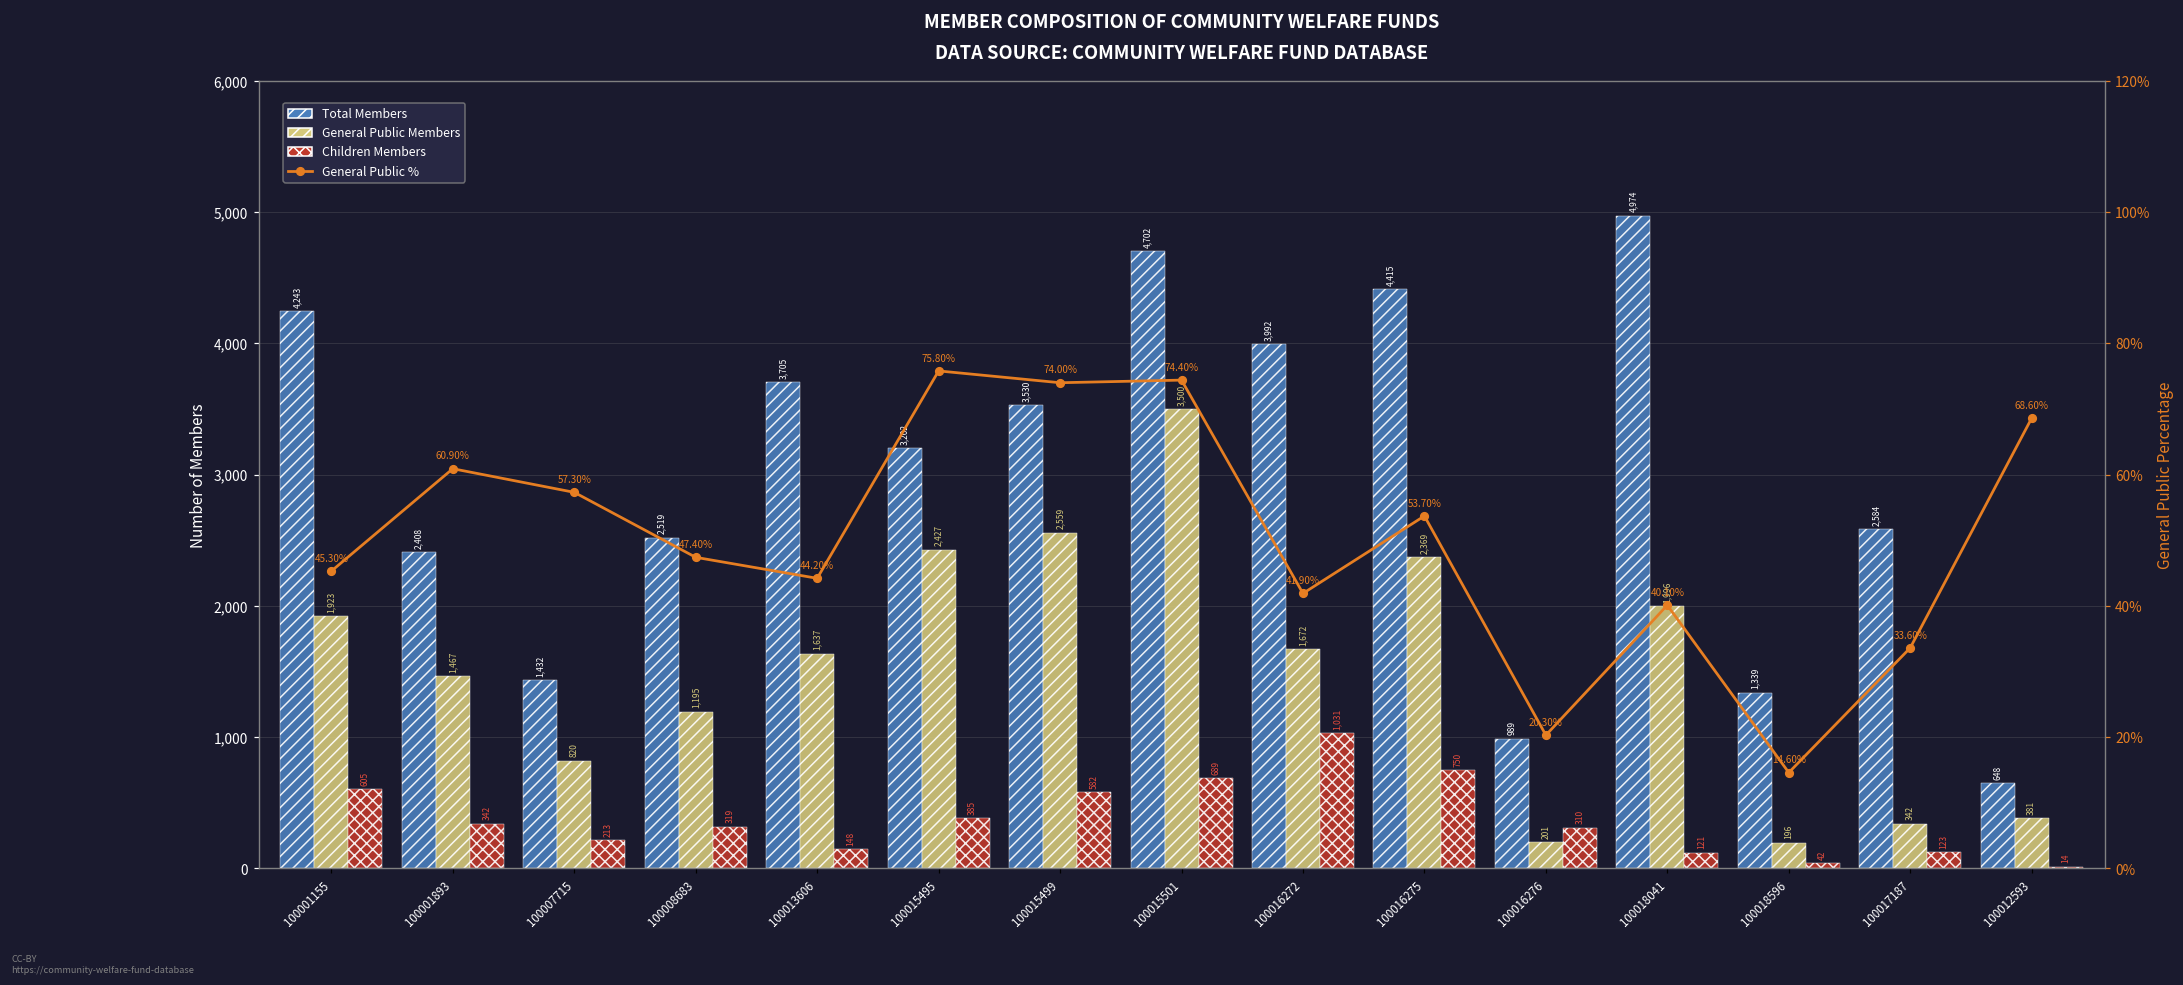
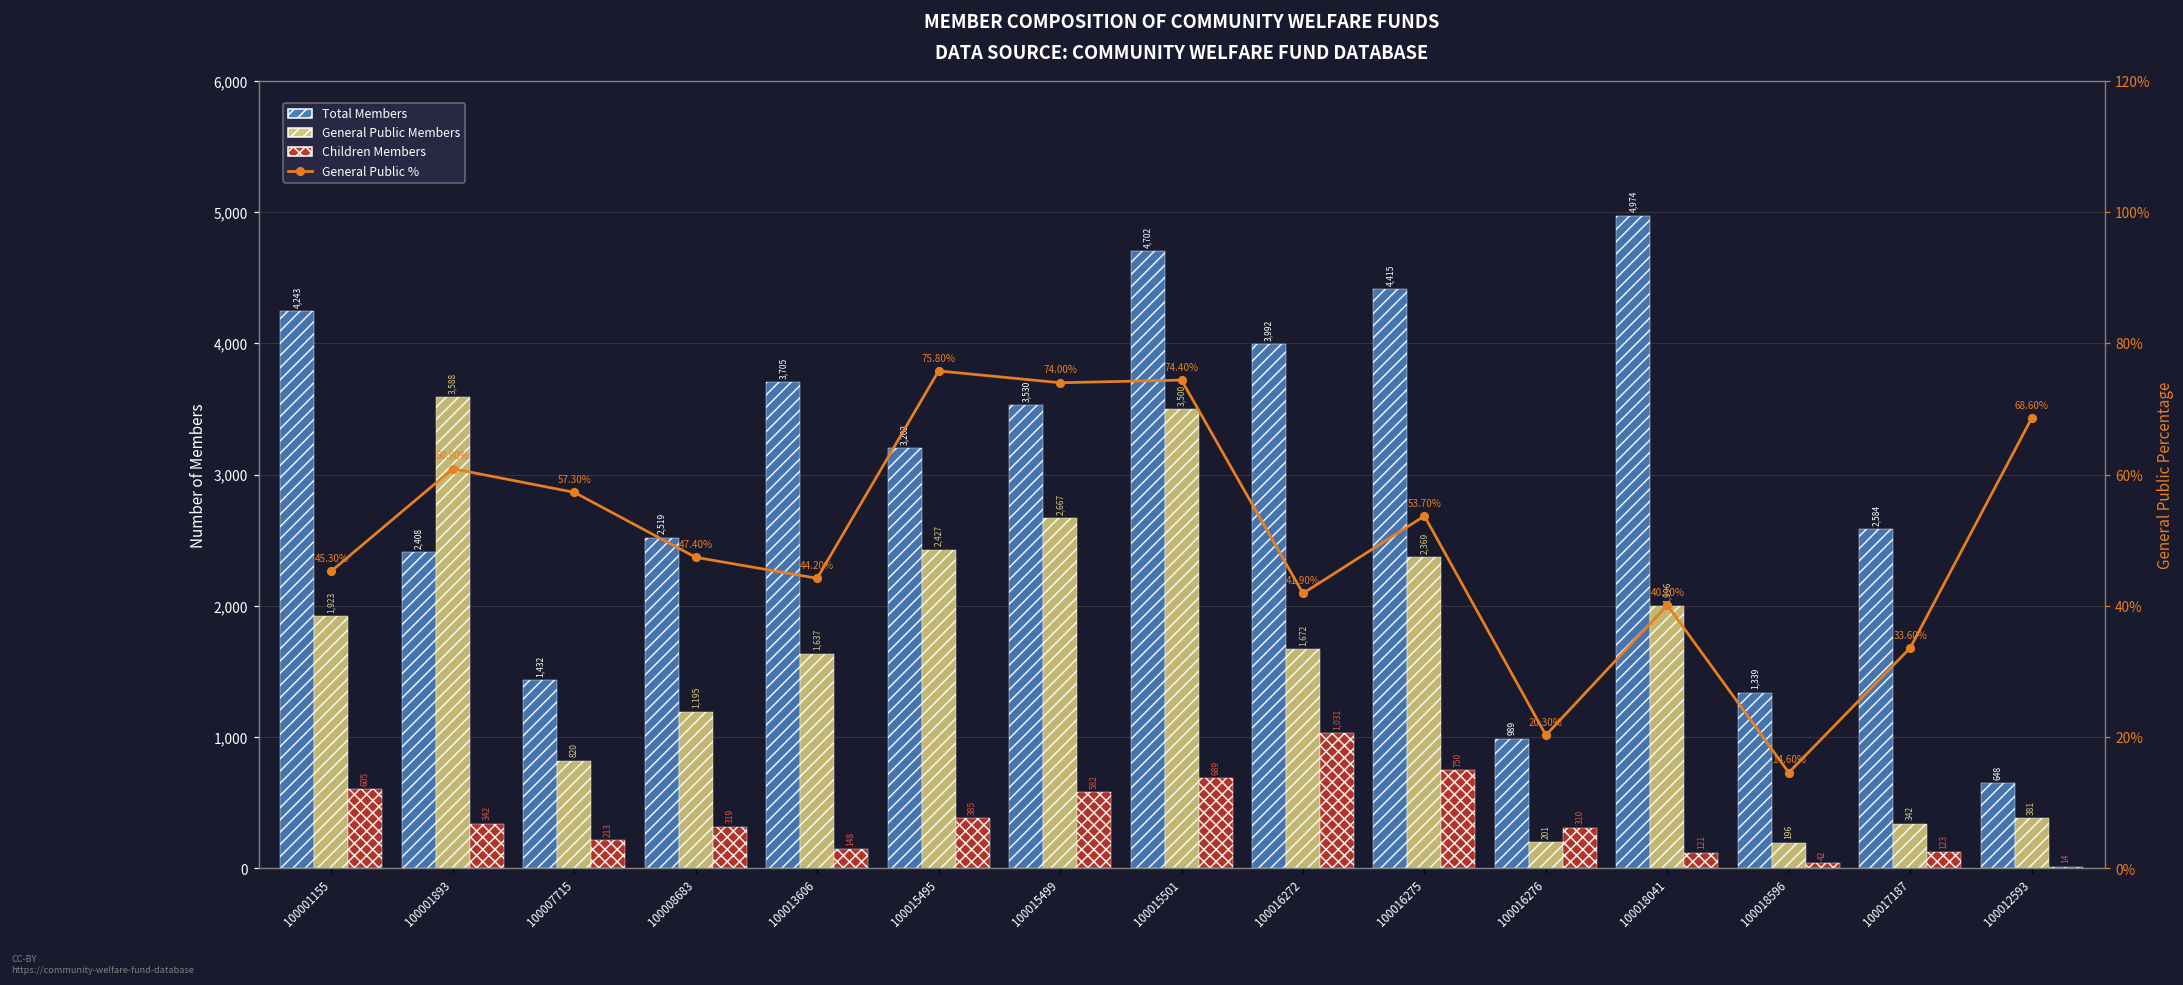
General Public Members, 100001893: 1,467 -> 3,588
General Public Members, 100015499: 2,559 -> 2,667
